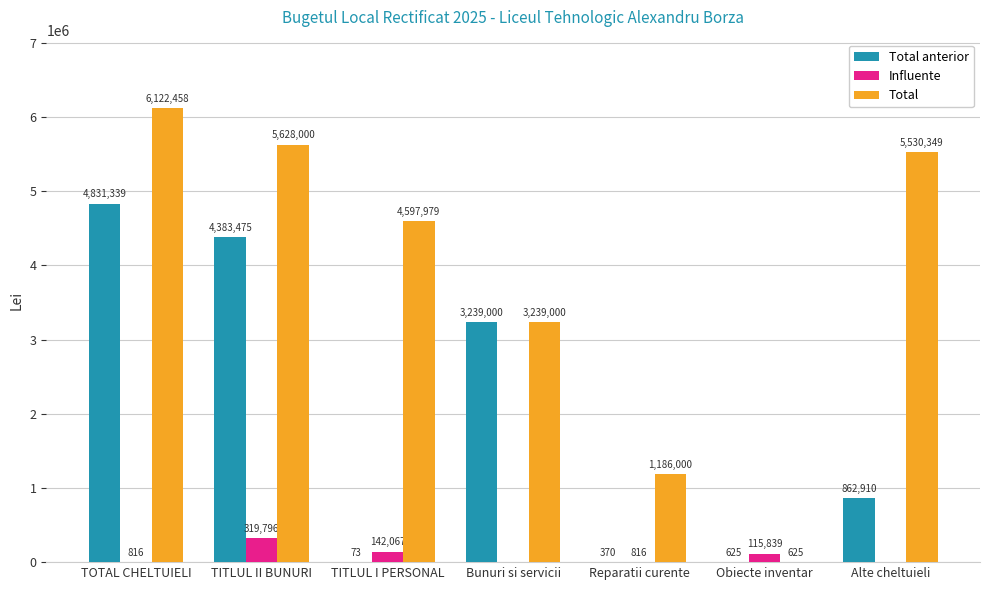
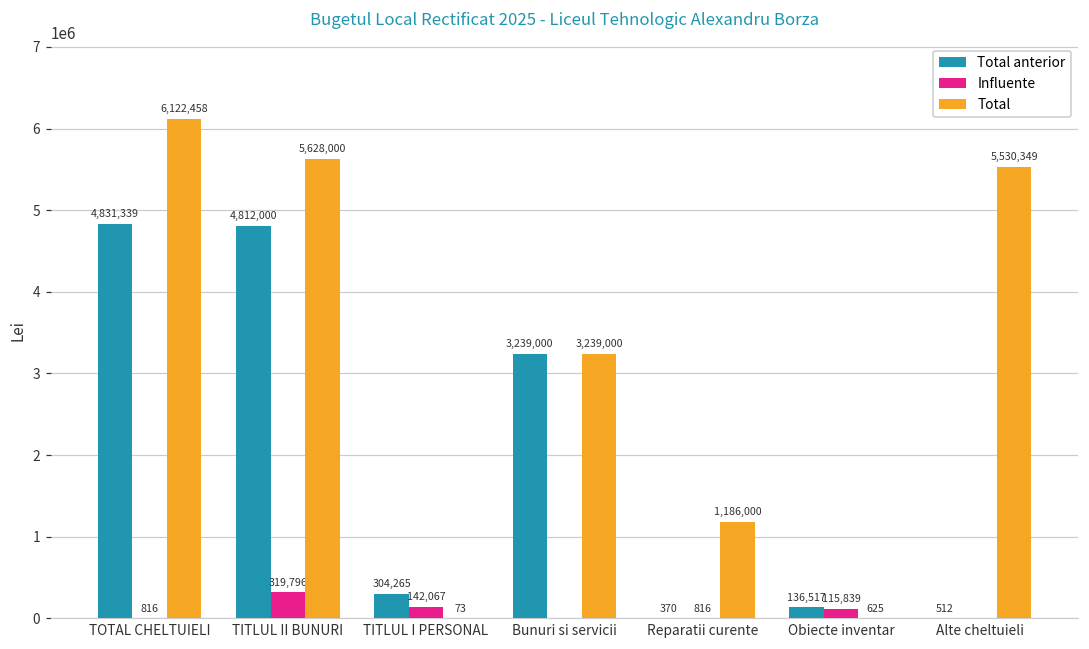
Total anterior, TITLUL II BUNURI: 4,383,475 -> 4,812,000
Total anterior, TITLUL I PERSONAL: 73 -> 304,265
Total, TITLUL I PERSONAL: 4,597,979 -> 73
Total anterior, Obiecte inventar: 625 -> 136,517
Total anterior, Alte cheltuieli: 862,910 -> 512
